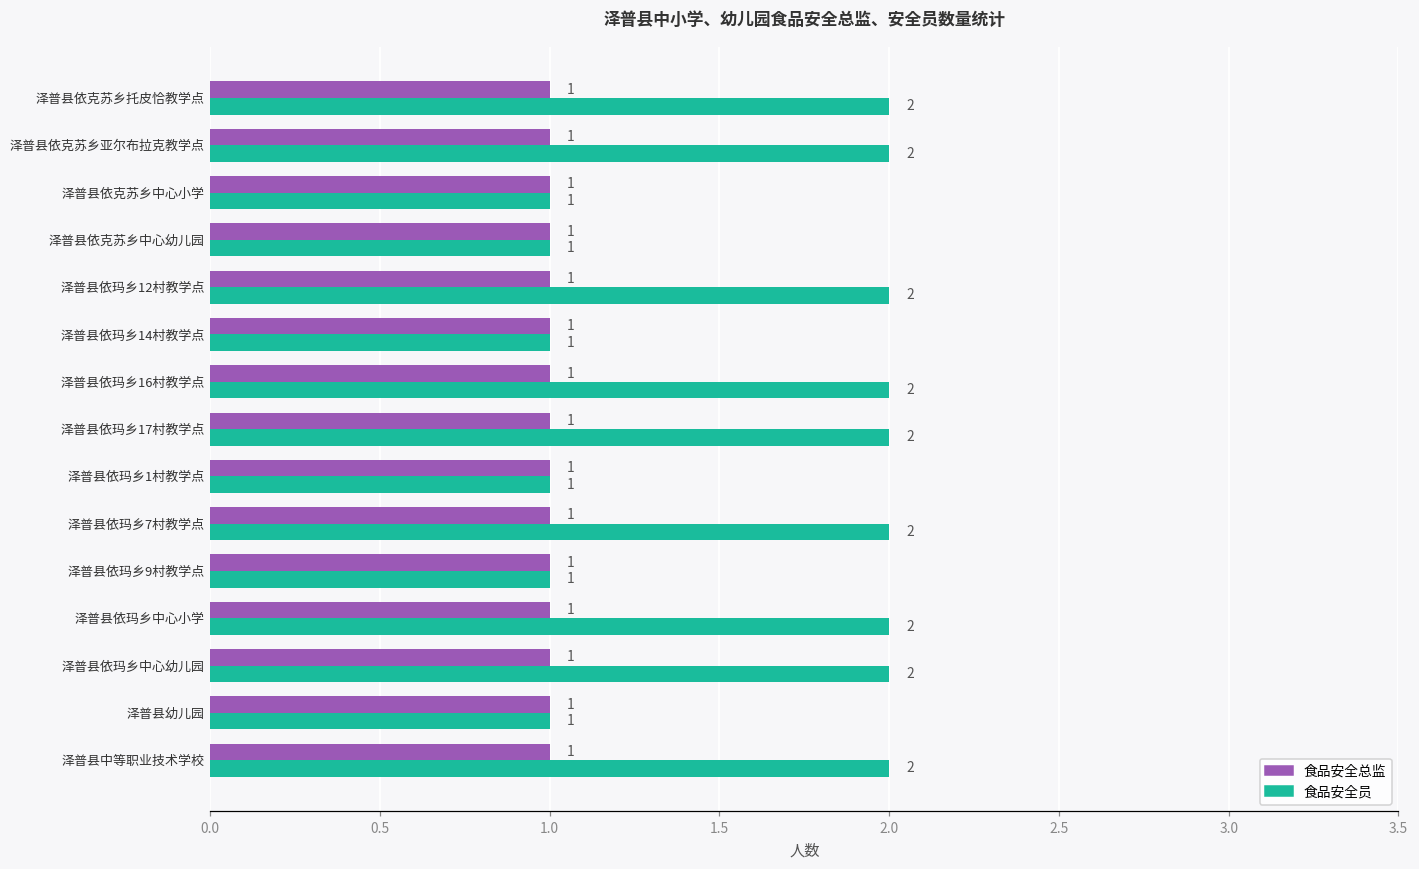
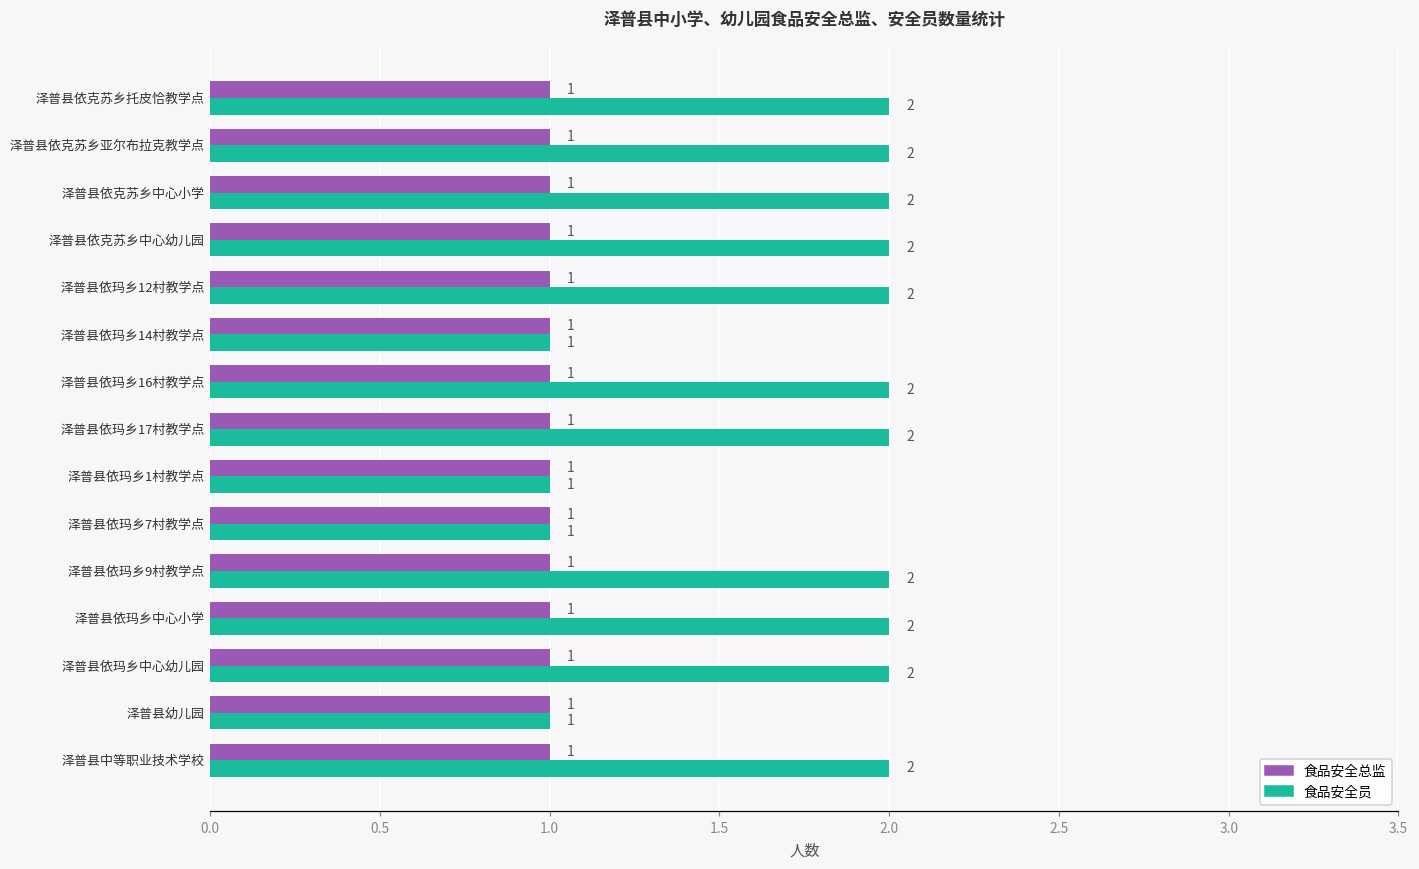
食品安全员, 泽普县依克苏乡中心小学: 1 -> 2
食品安全员, 泽普县依克苏乡中心幼儿园: 1 -> 2
食品安全员, 泽普县依玛乡7村教学点: 2 -> 1
食品安全员, 泽普县依玛乡9村教学点: 1 -> 2
